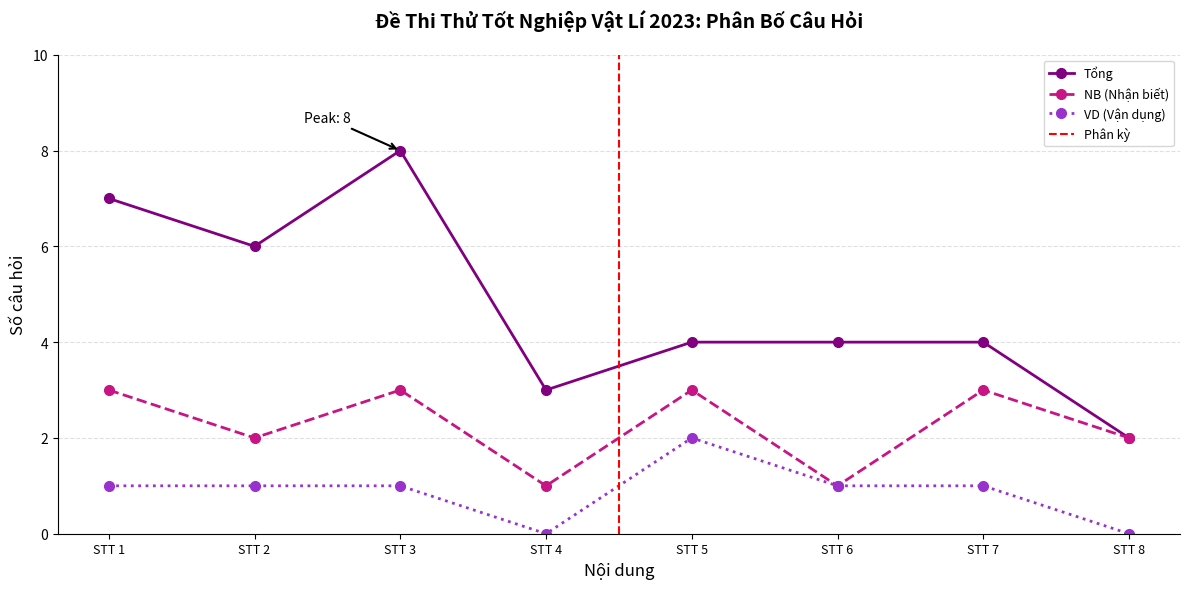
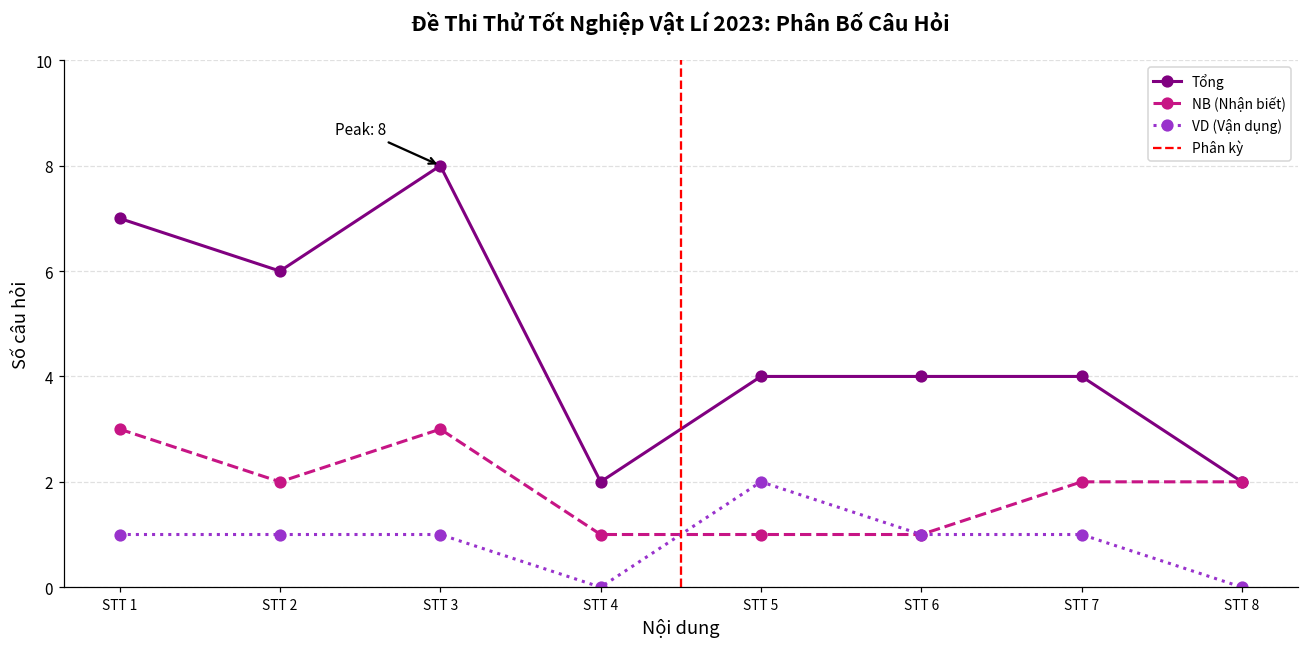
Tổng, STT 4: 3 -> 2
NB (Nhận biết), STT 5: 3 -> 1
NB (Nhận biết), STT 7: 3 -> 2
